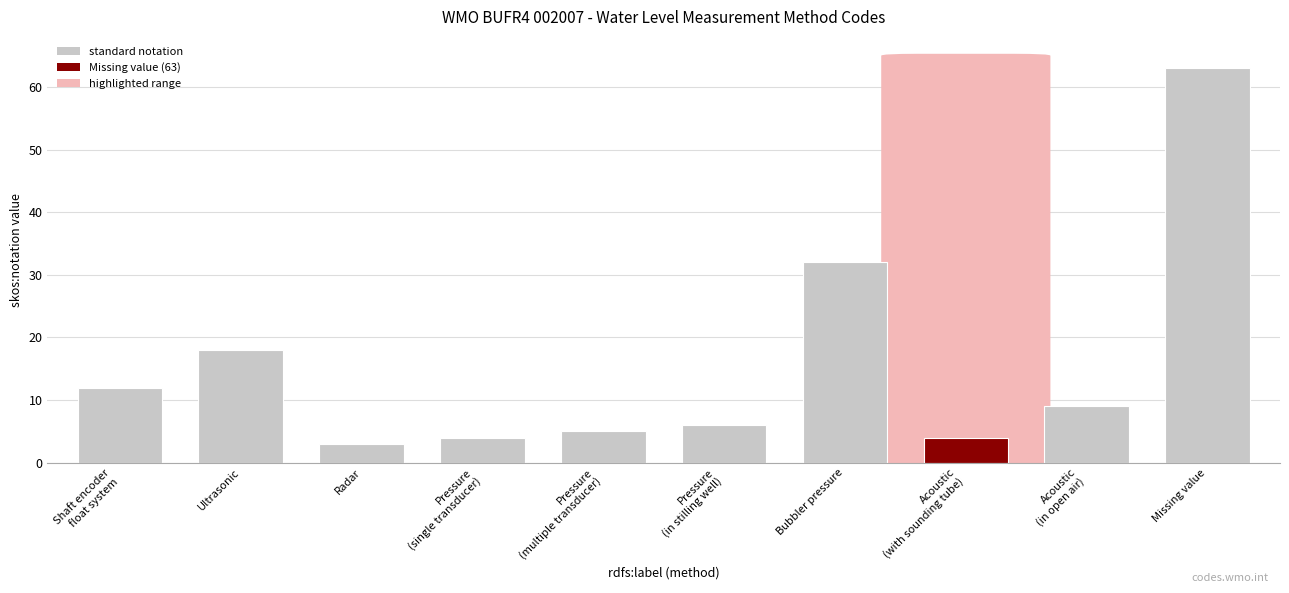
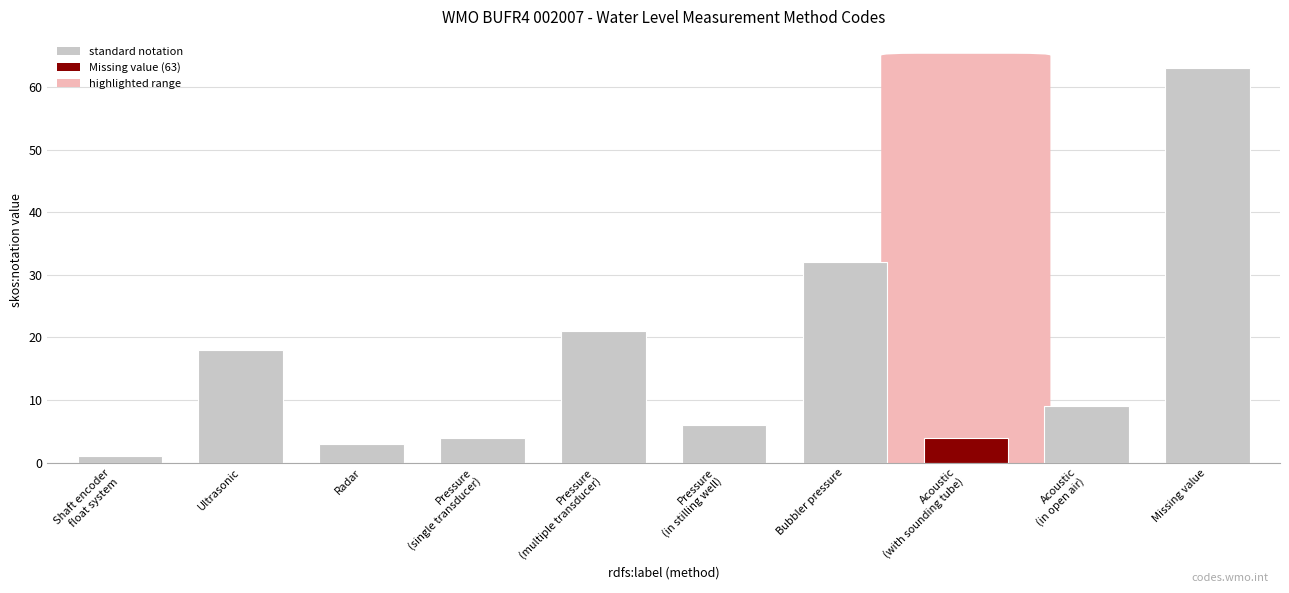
Shaft encoder float system: 12 -> 1
Pressure (multiple transducer): 5 -> 21
